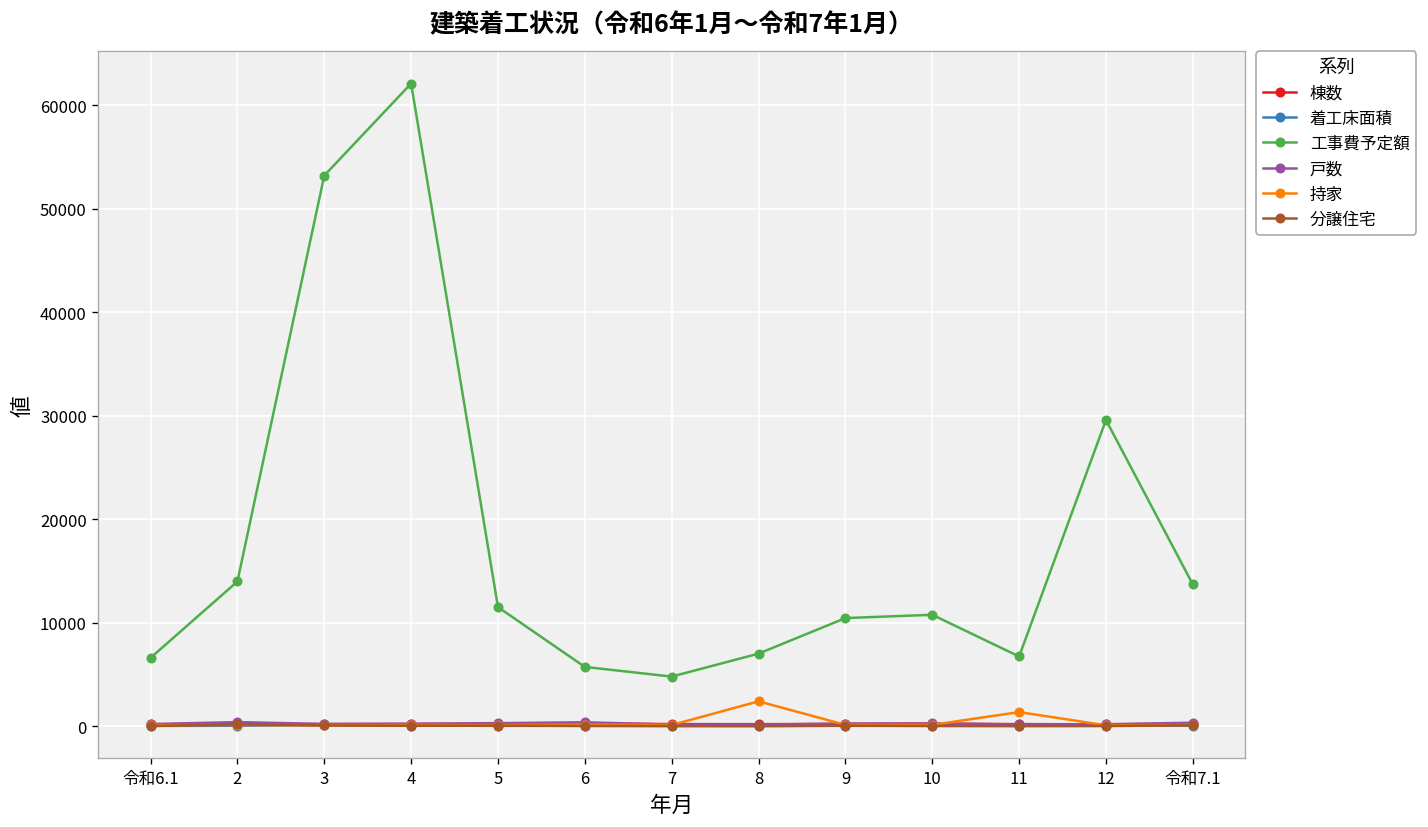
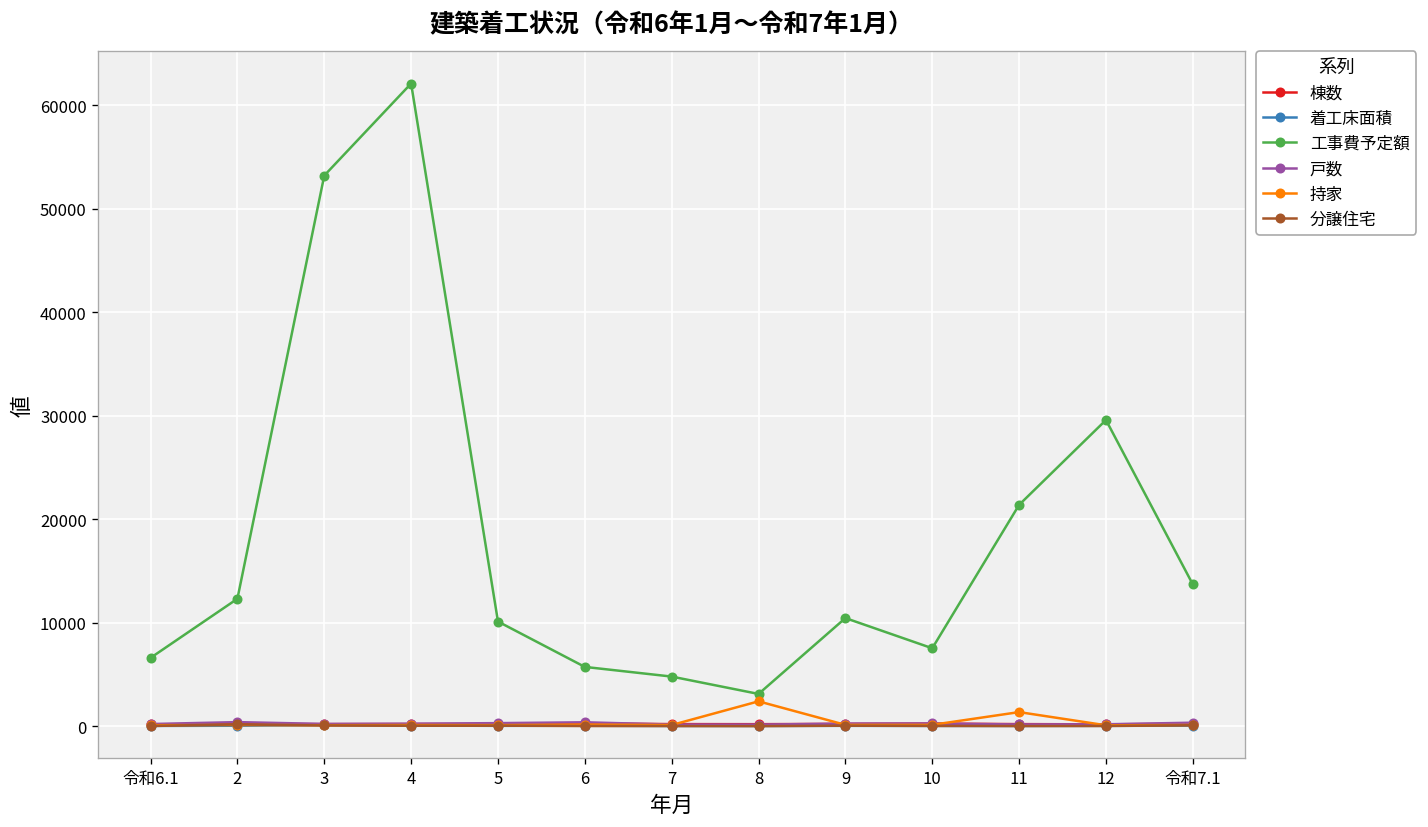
工事費予定額, 2: 14000 -> 12000
工事費予定額, 5: 12000 -> 10000
工事費予定額, 8: 7000 -> 3000
工事費予定額, 10: 11000 -> 8000
工事費予定額, 11: 7000 -> 21000
